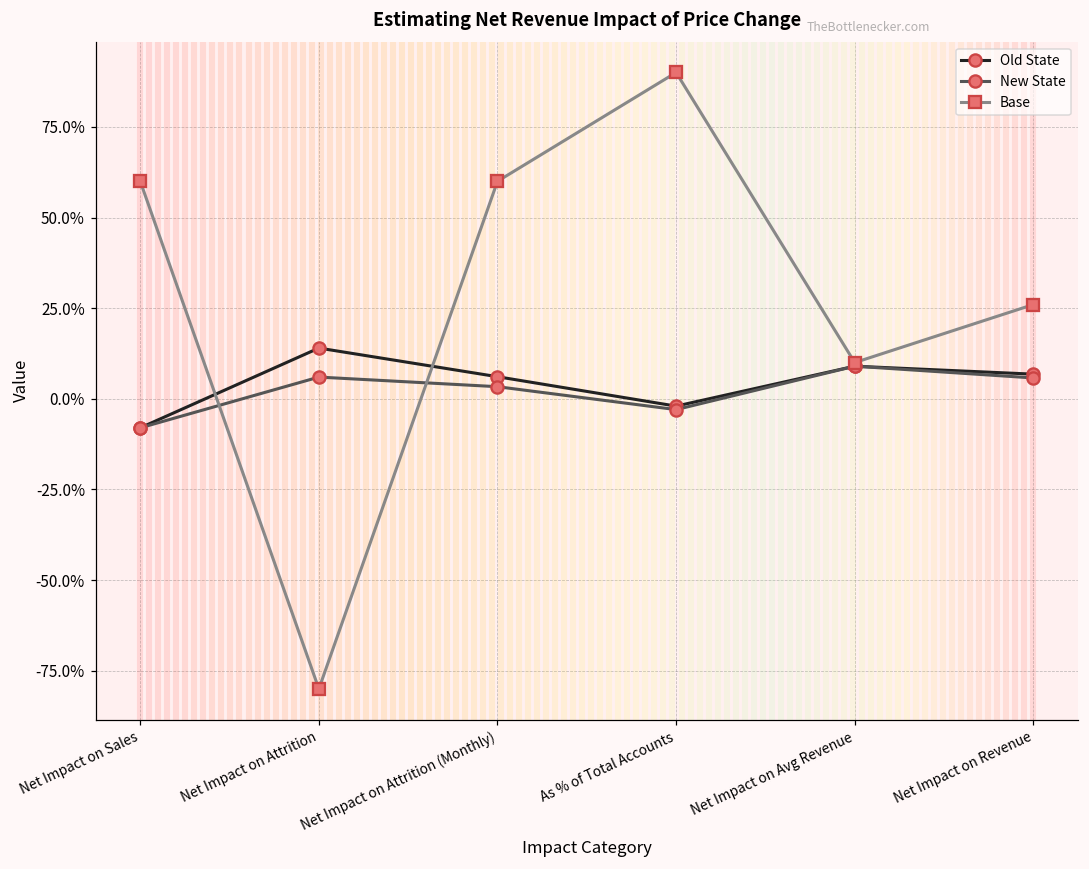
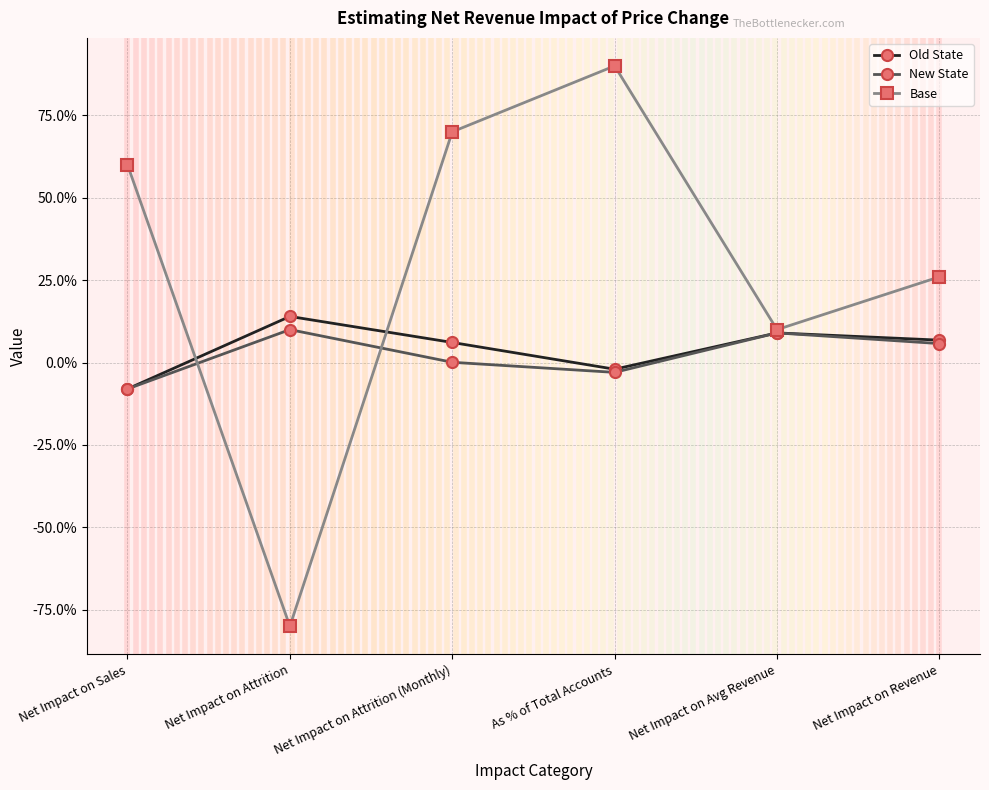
New State, Net Impact on Attrition: 6% -> 10%
New State, Net Impact on Attrition (Monthly): 3% -> 0%
Base, Net Impact on Attrition (Monthly): 60% -> 70%
